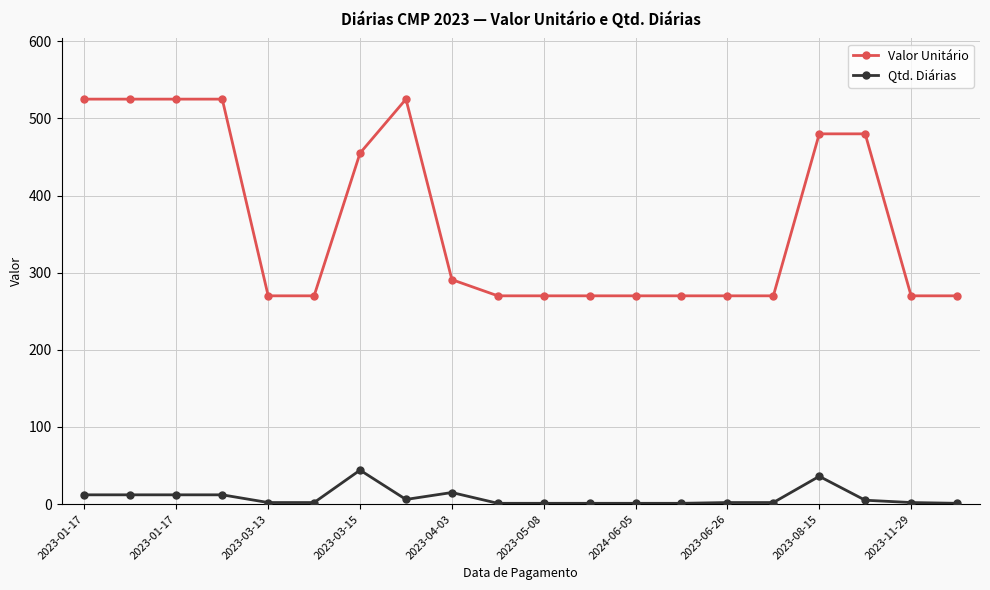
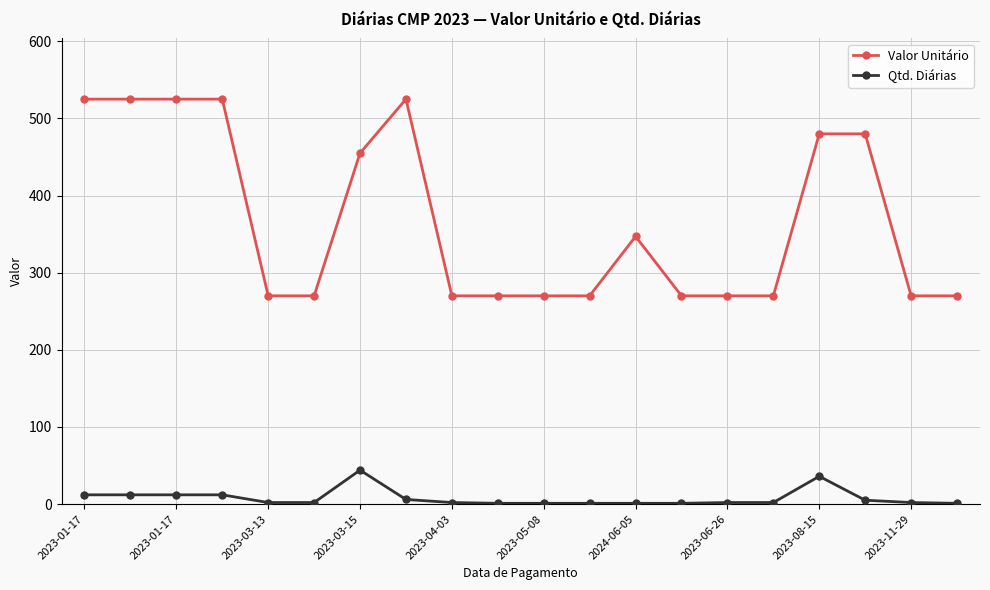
Valor Unitário, 2023-04-03: 290 -> 270
Qtd. Diárias, 2023-04-03: 20 -> 0
Valor Unitário, 2024-06-05: 270 -> 350
